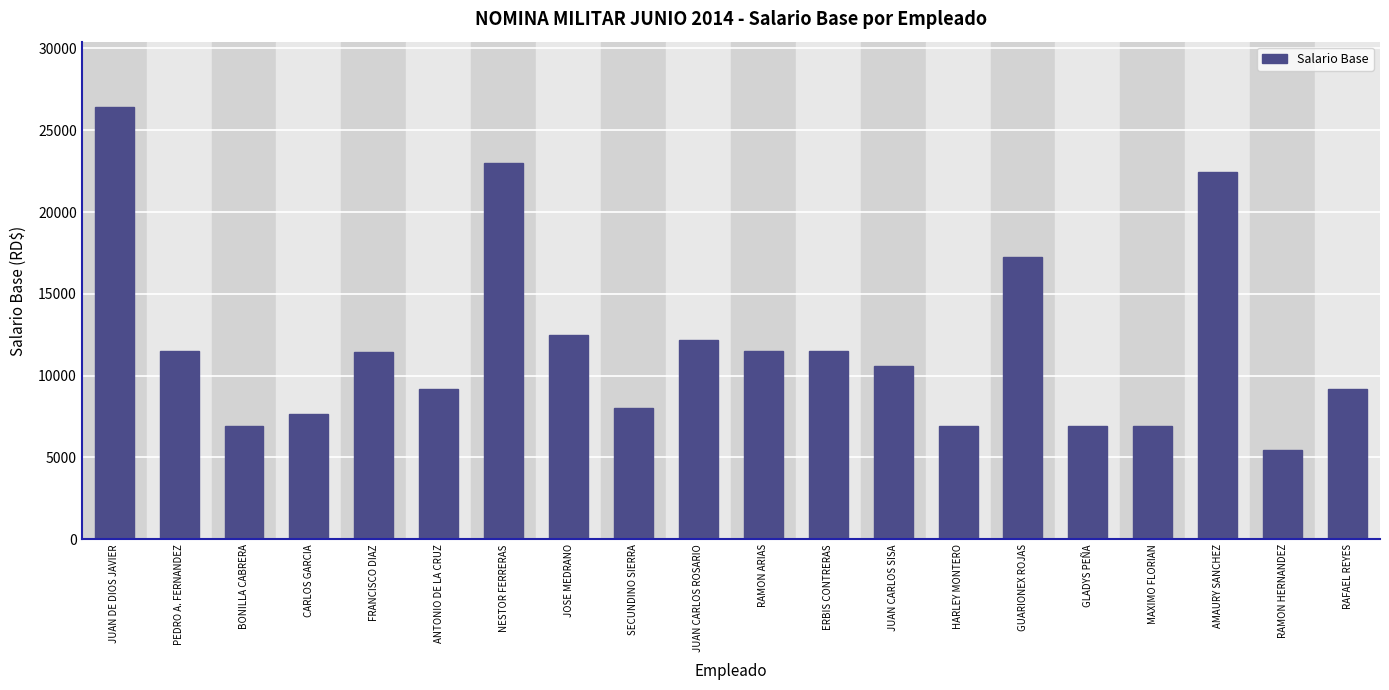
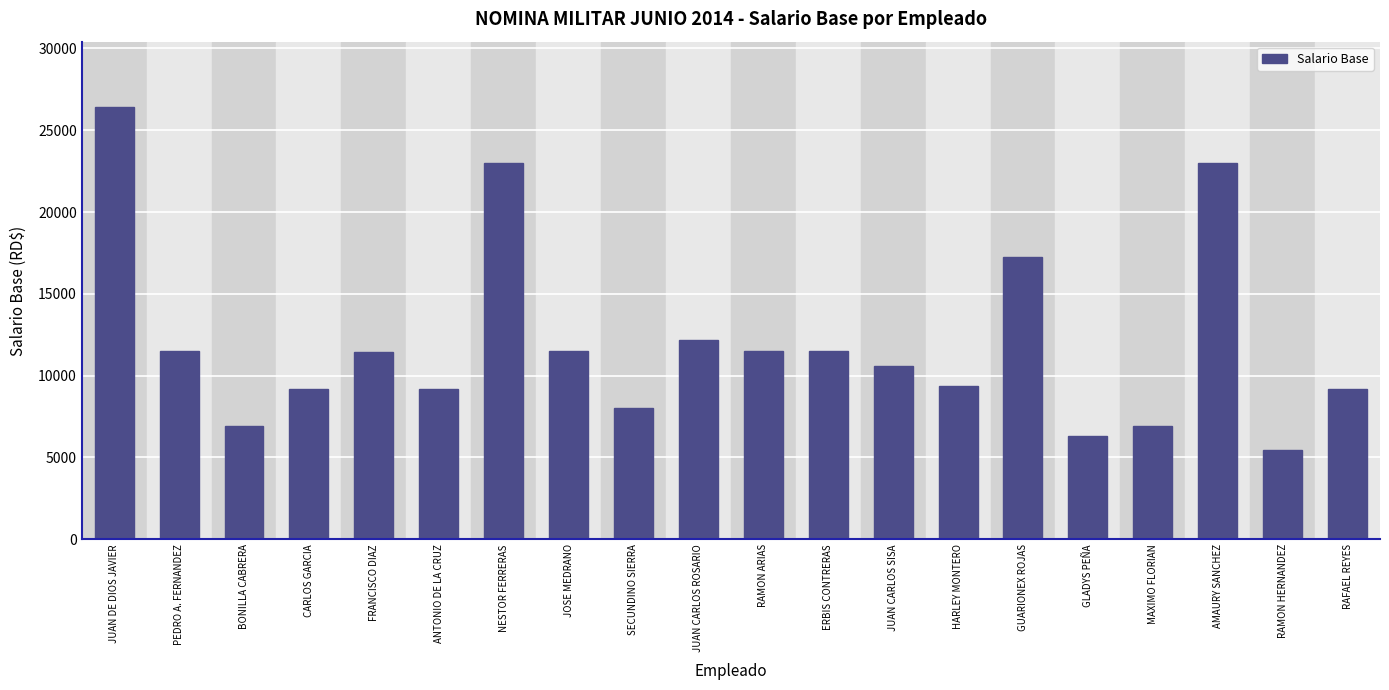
CARLOS GARCIA: 7700 -> 9200
JOSE MEDRANO: 12500 -> 11500
HARLEY MONTERO: 6900 -> 9300
GLADYS PEÑA: 6900 -> 6300
AMAURY SANCHEZ: 22400 -> 23000
